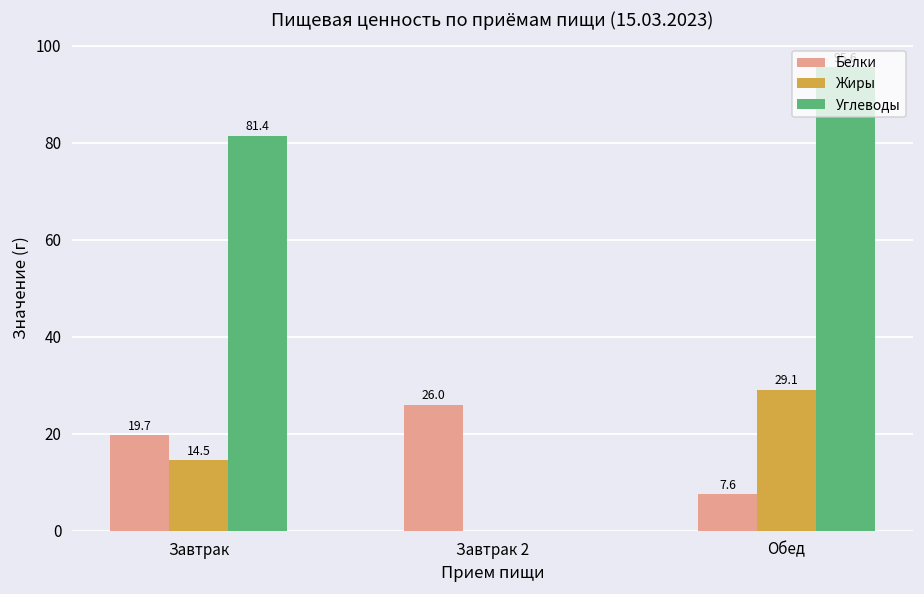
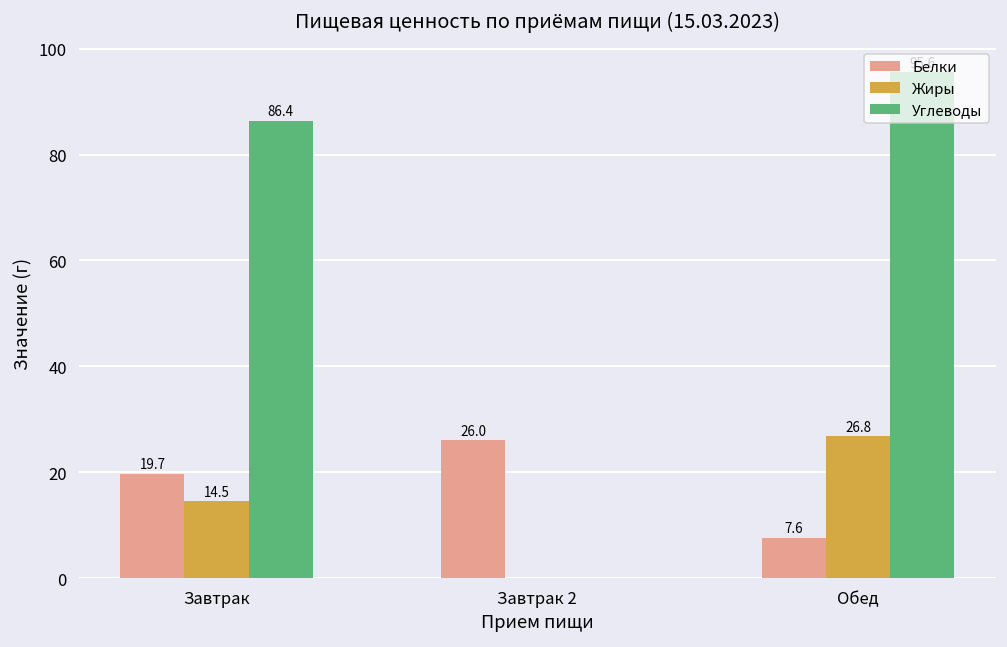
Углеводы, Завтрак: 81.4 -> 86.4
Жиры, Обед: 29.1 -> 26.8
